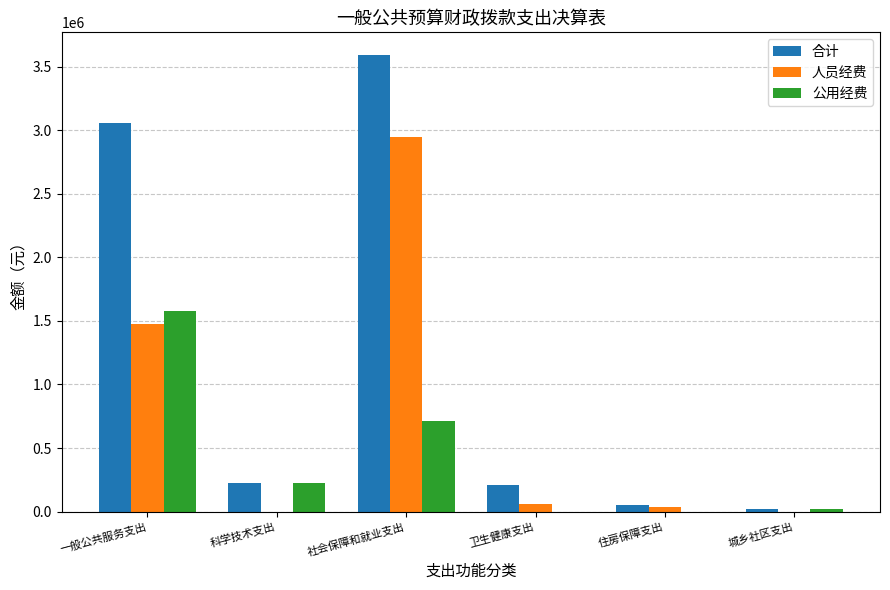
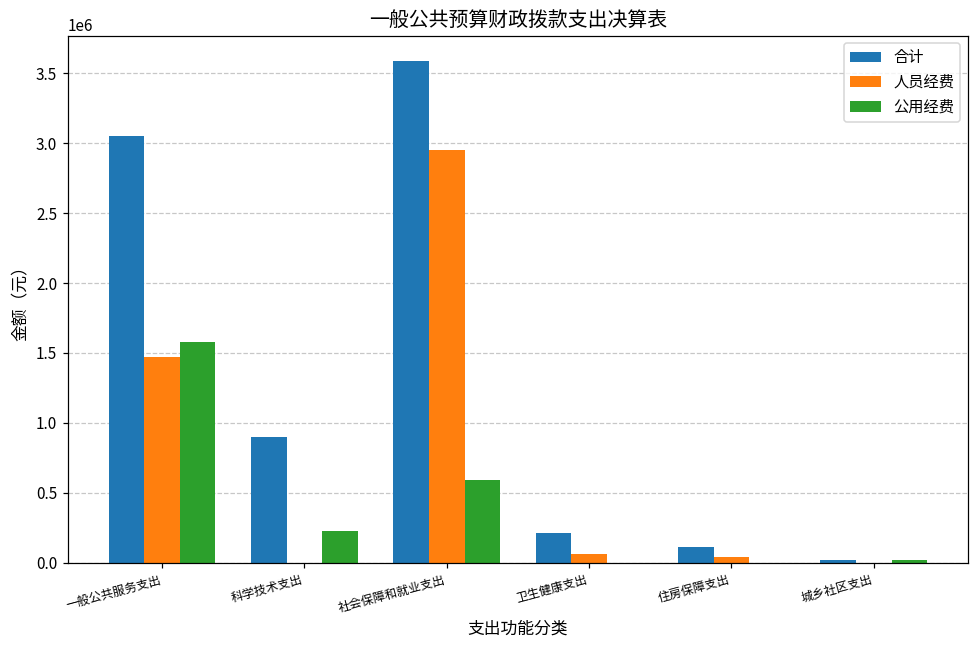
合计, 科学技术支出: 220000 -> 900000
公用经费, 社会保障和就业支出: 710000 -> 590000
合计, 住房保障支出: 50000 -> 110000
